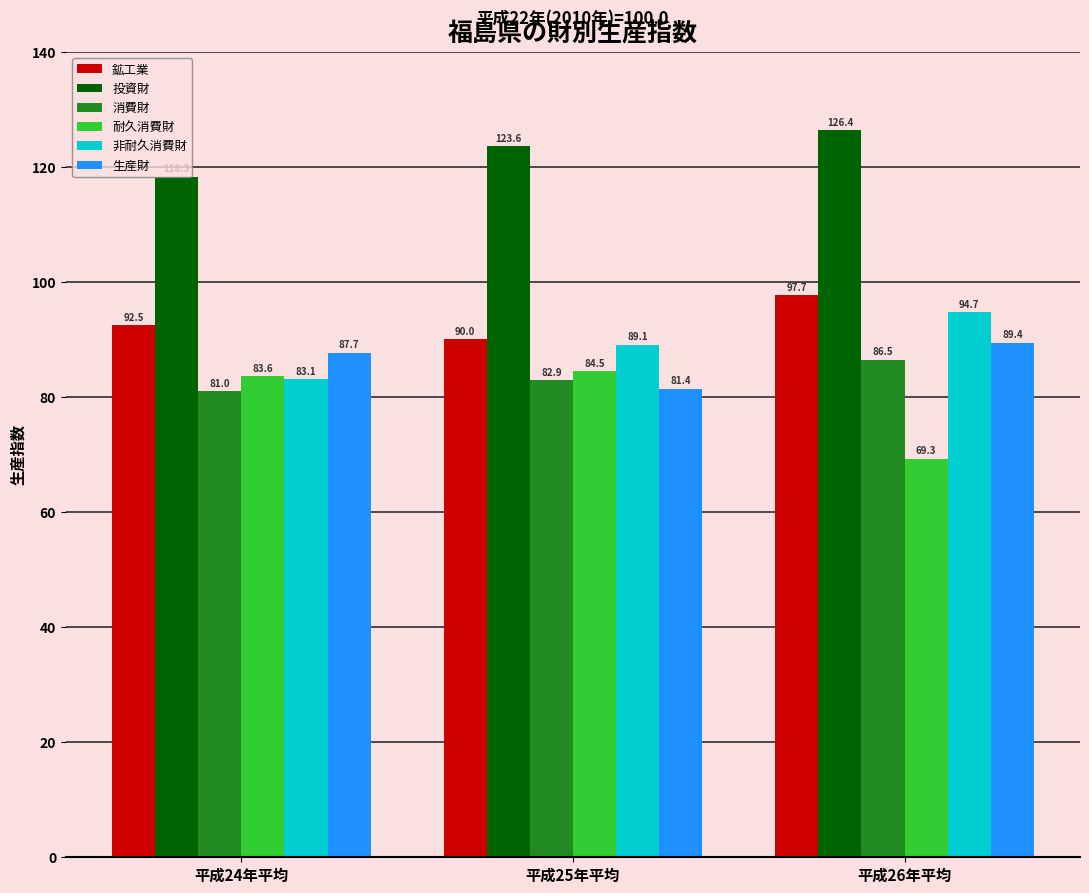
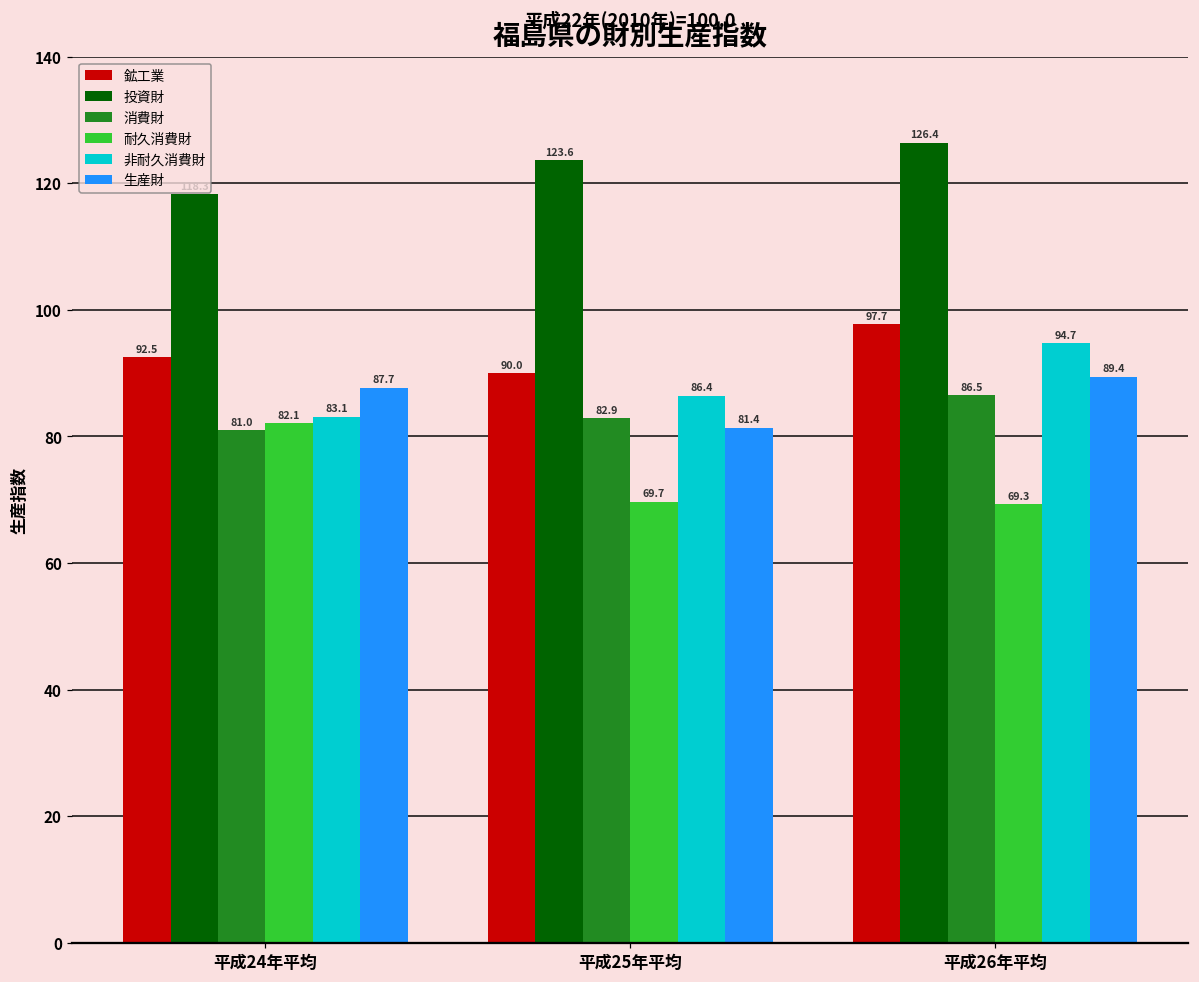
耐久消費財, 平成24年平均: 83.6 -> 82.1
耐久消費財, 平成25年平均: 84.5 -> 69.7
非耐久消費財, 平成25年平均: 89.1 -> 86.4
